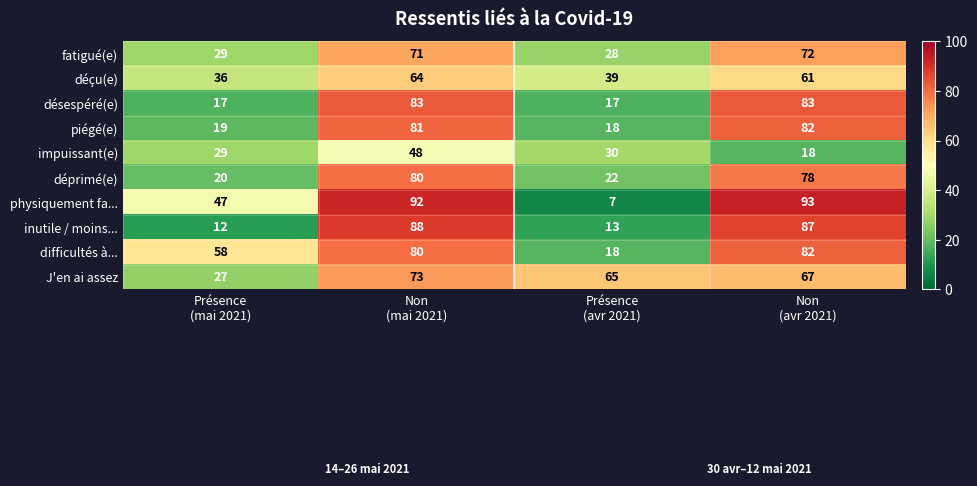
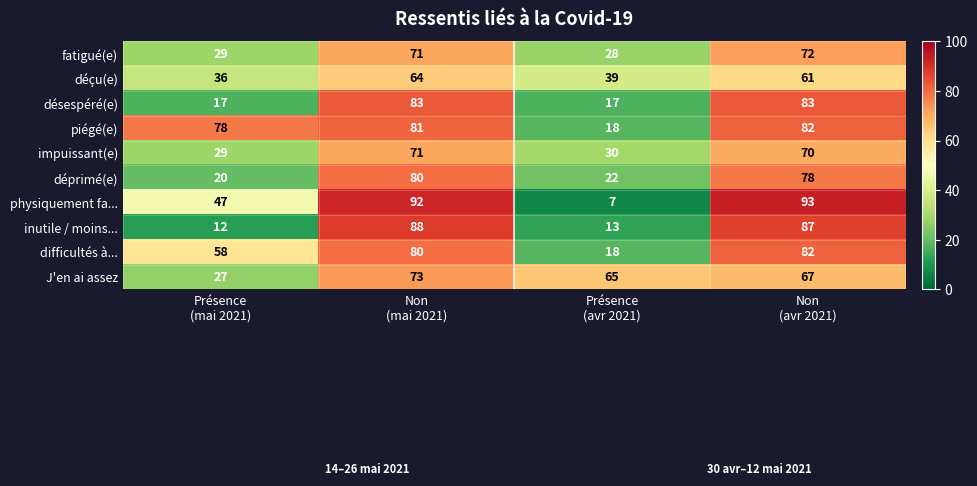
piégé(e), Présence (mai 2021): 19 -> 78
impuissant(e), Non (mai 2021): 48 -> 71
impuissant(e), Non (avr 2021): 18 -> 70
